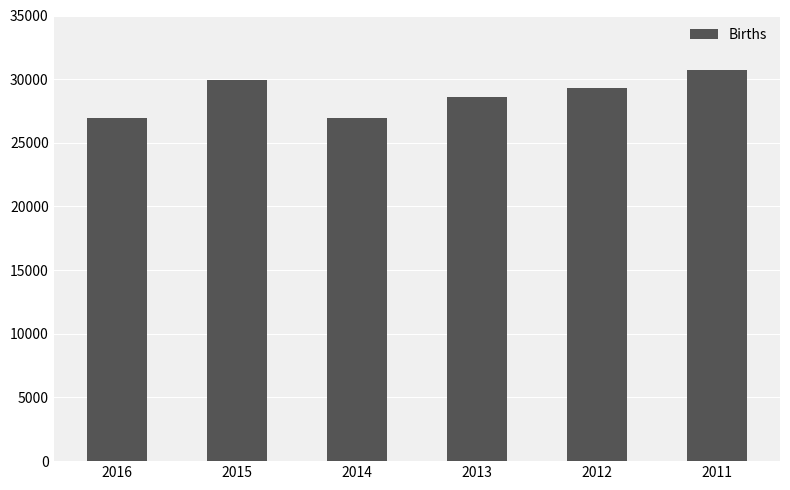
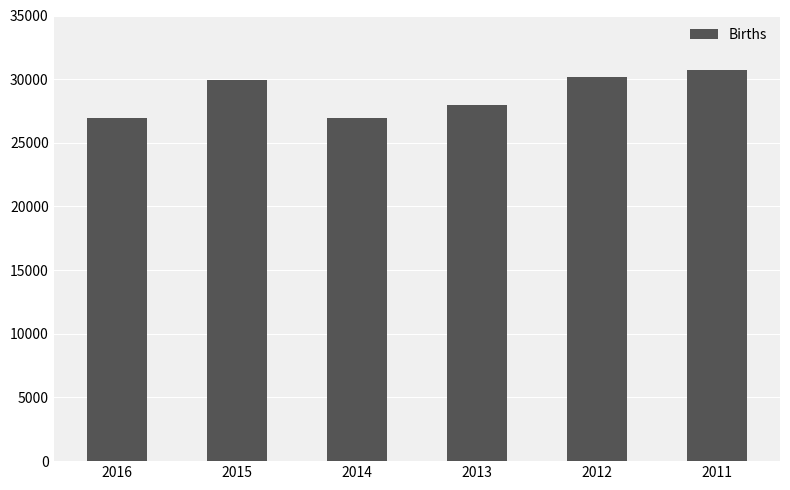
2013: 28600 -> 27900
2012: 29300 -> 30200
